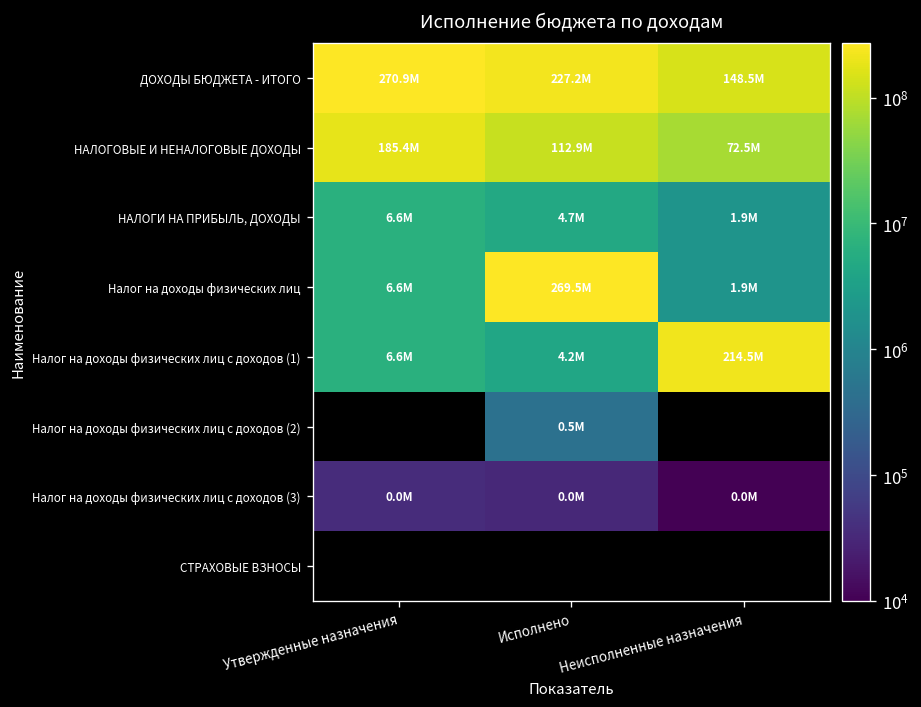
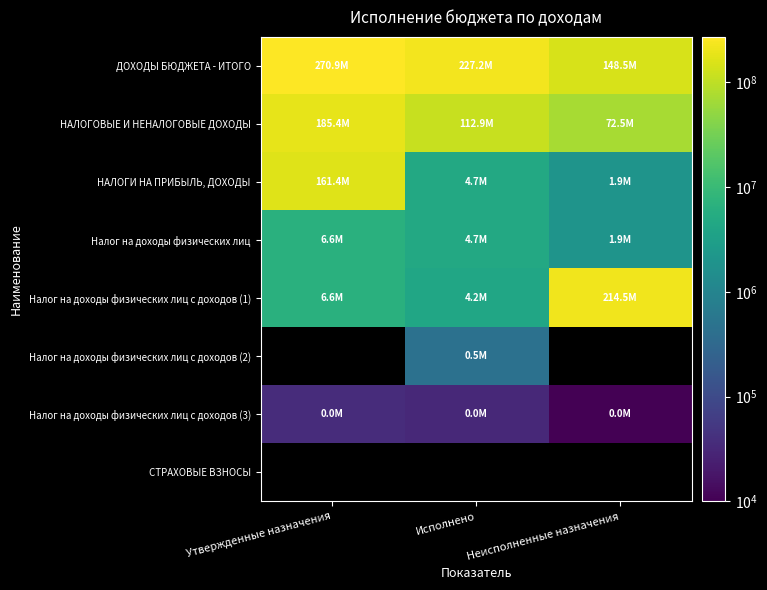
НАЛОГИ НА ПРИБЫЛЬ, ДОХОДЫ, Утвержденные назначения: 6.6M -> 161.4M
Налог на доходы физических лиц, Исполнено: 269.5M -> 4.7M
